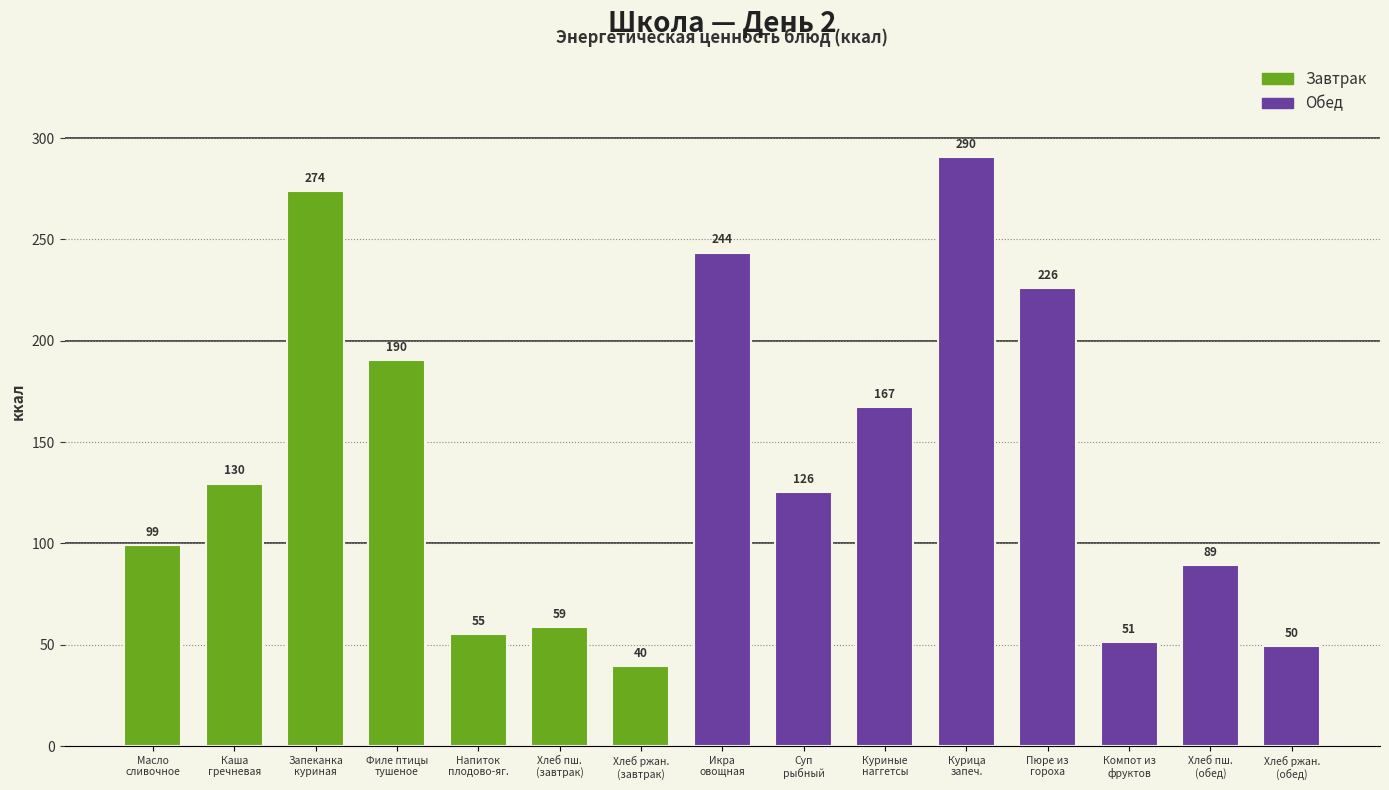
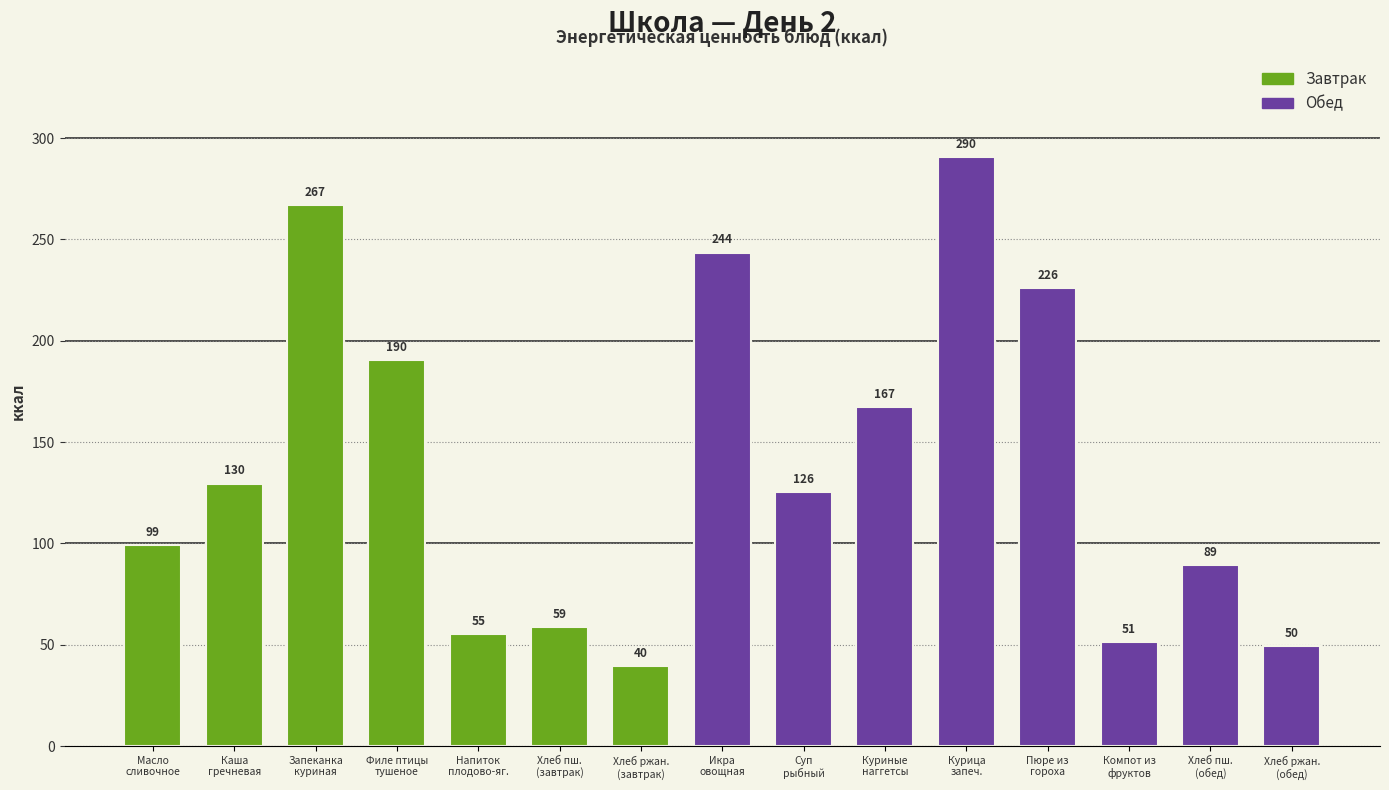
Запеканка куриная: 274 -> 267
